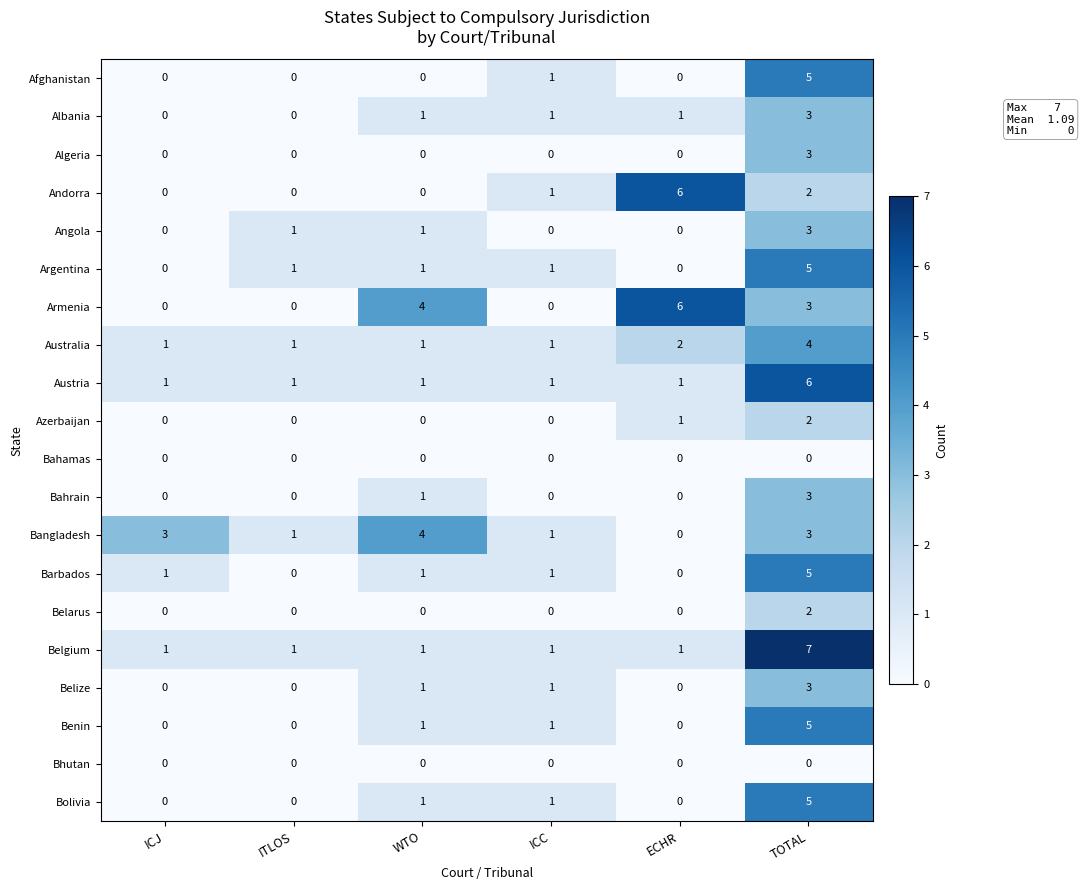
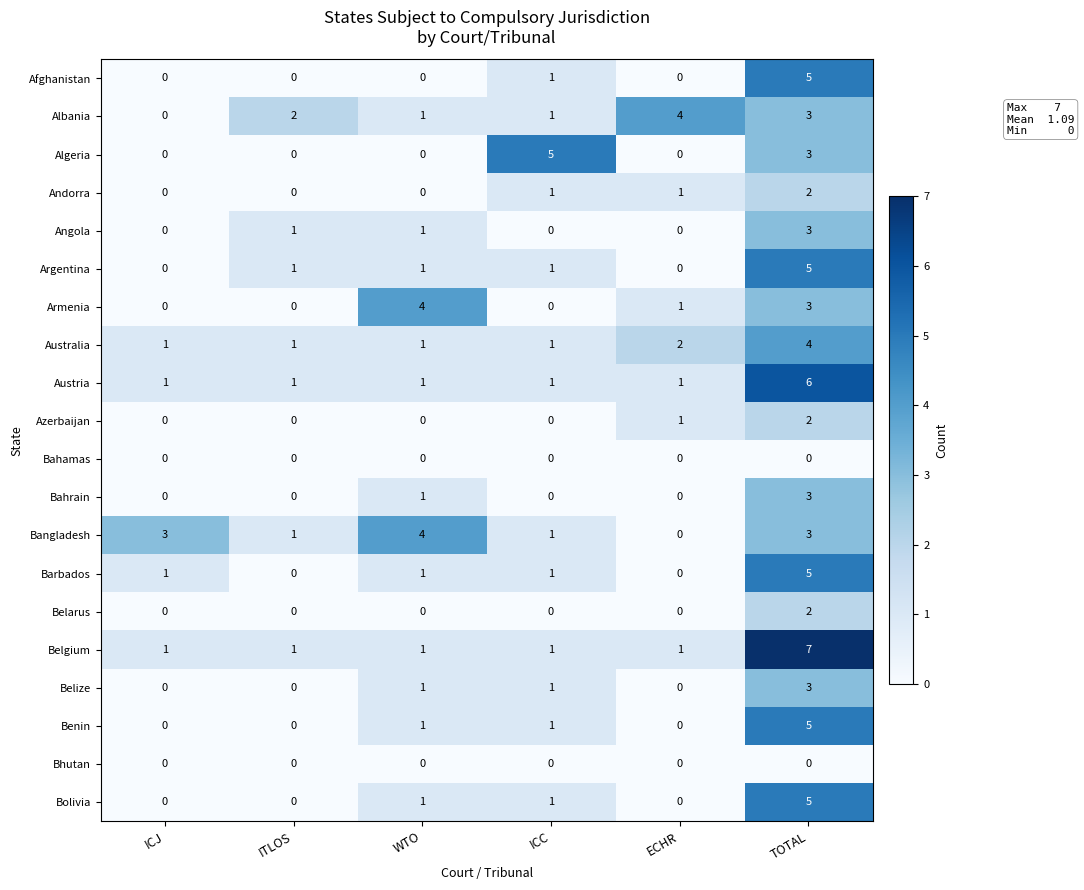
Albania, ITLOS: 0 -> 2
Albania, ECHR: 1 -> 4
Algeria, ICC: 0 -> 5
Andorra, ECHR: 6 -> 1
Armenia, ECHR: 6 -> 1
